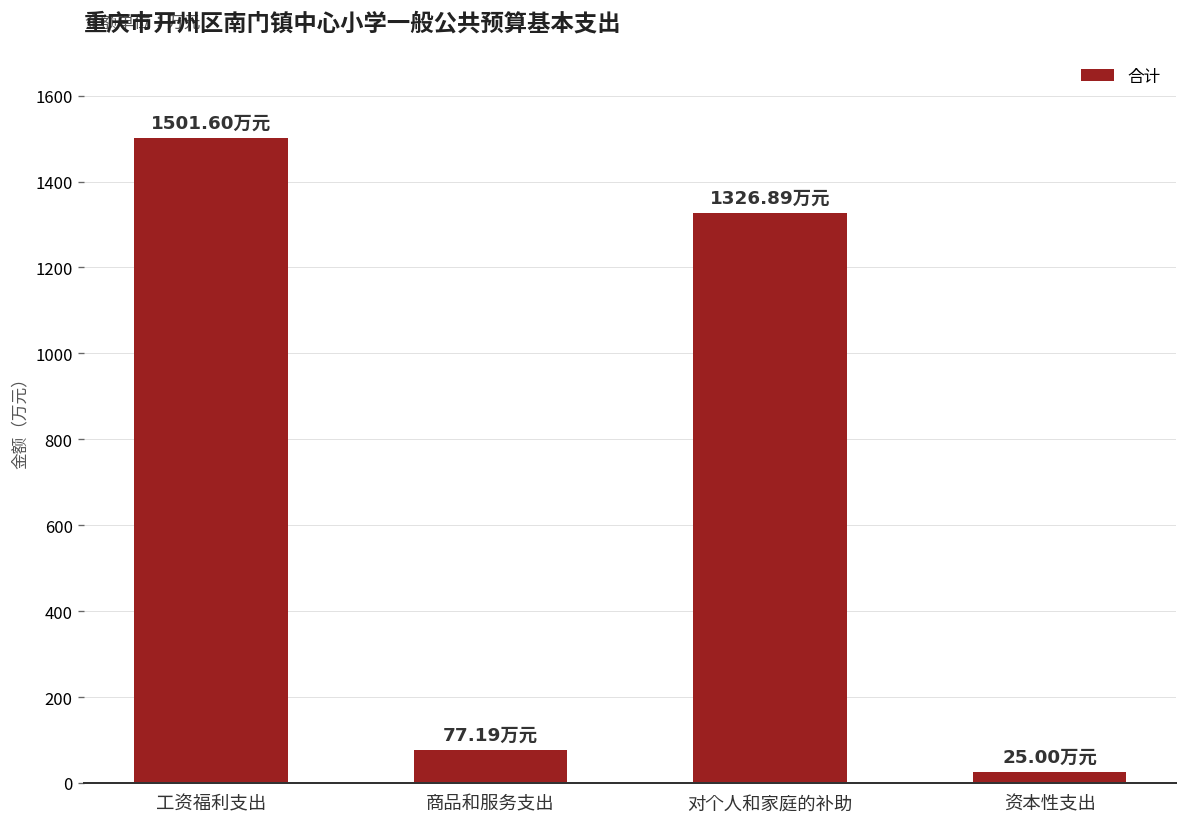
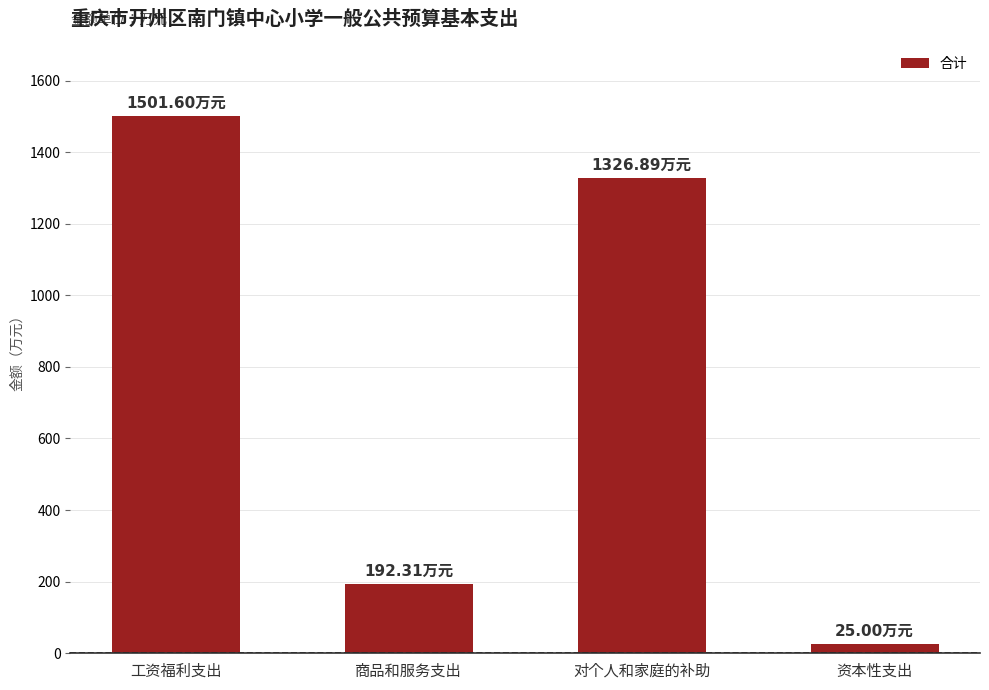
商品和服务支出: 77.19 -> 192.31
